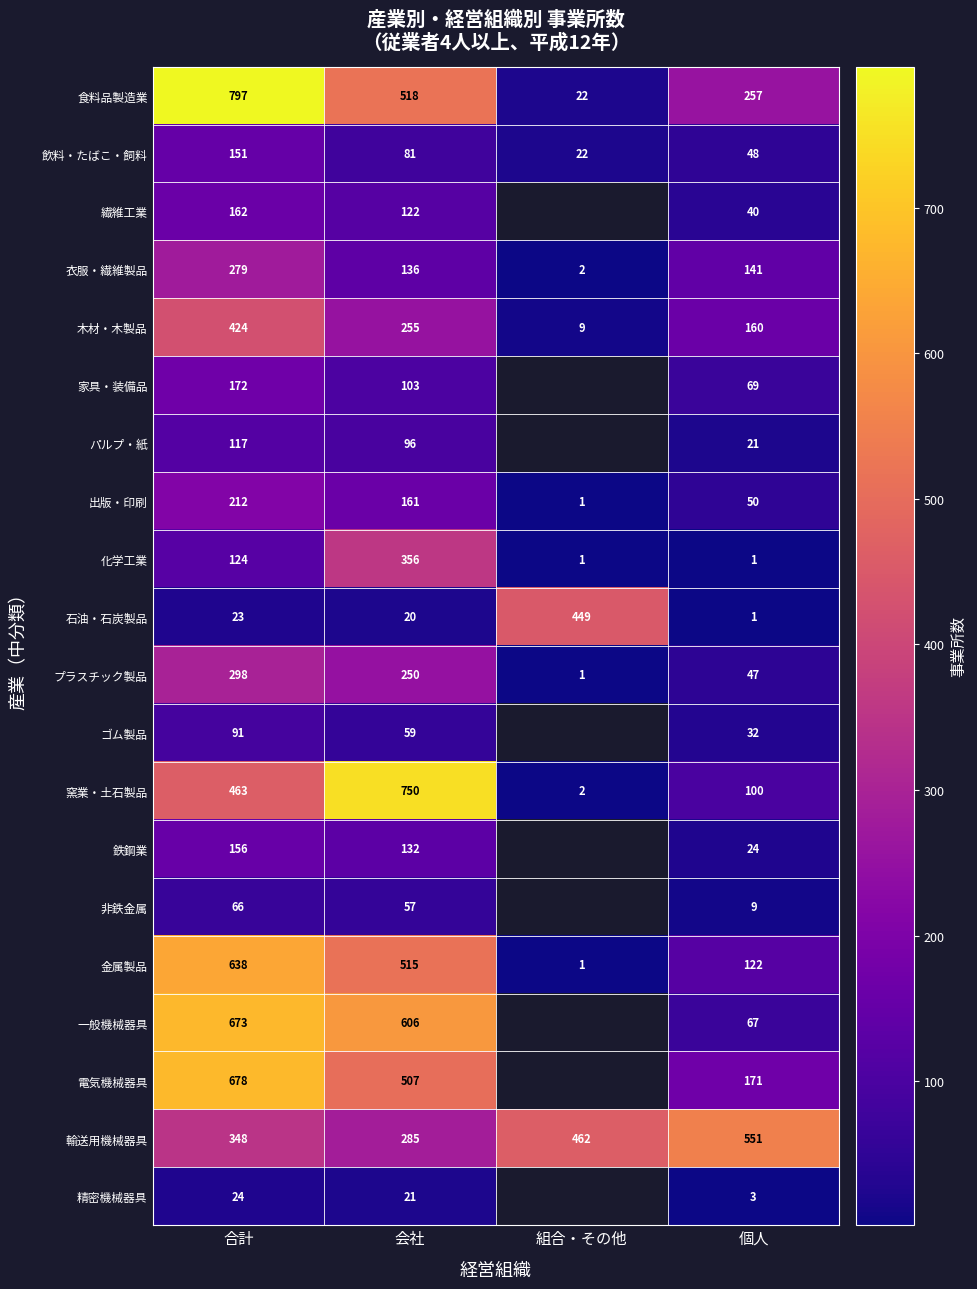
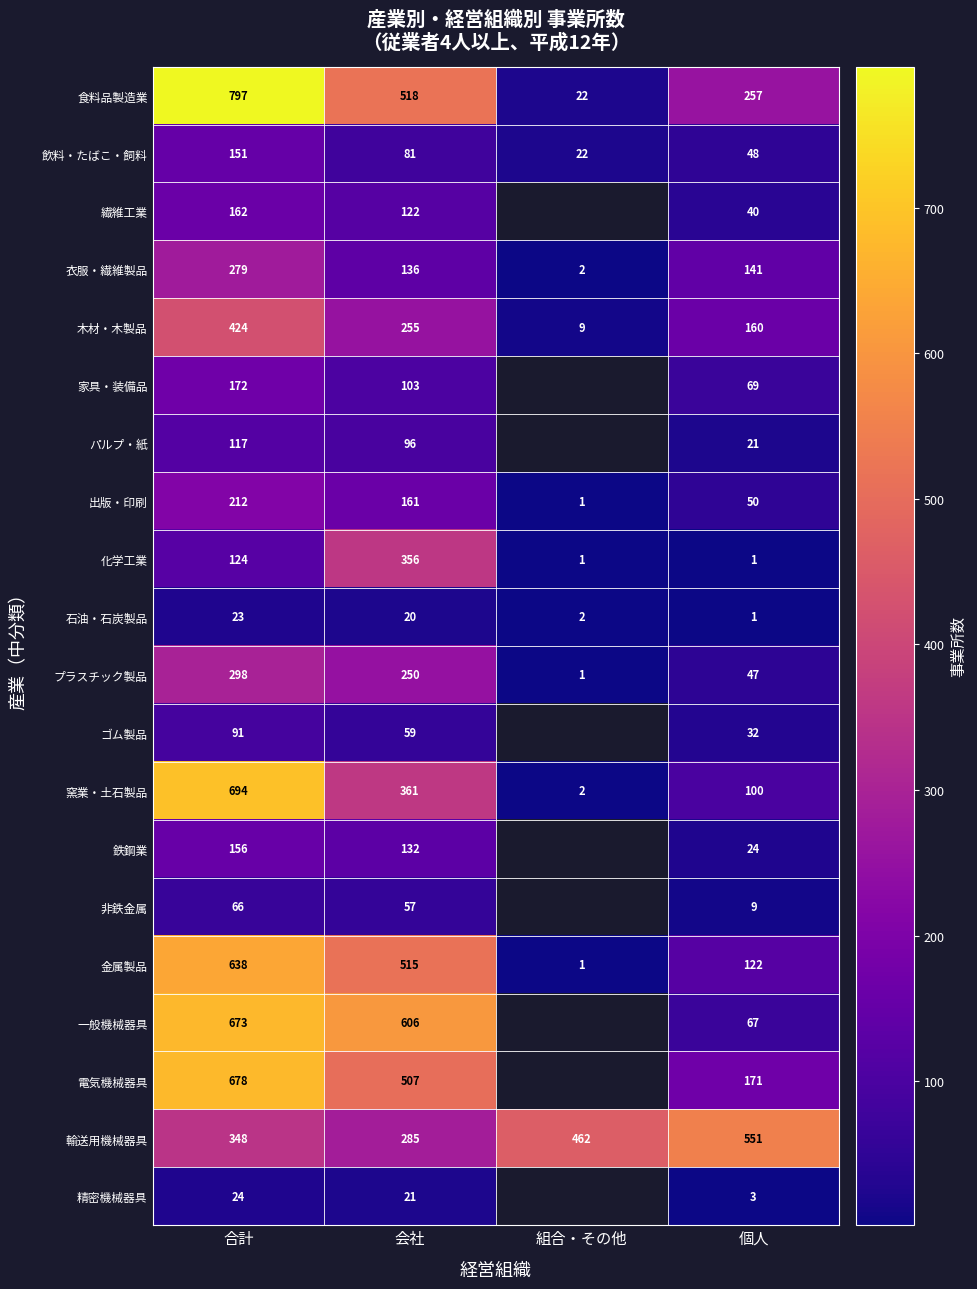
石油・石炭製品, 組合・その他: 449 -> 2
窯業・土石製品, 合計: 463 -> 694
窯業・土石製品, 会社: 750 -> 361
